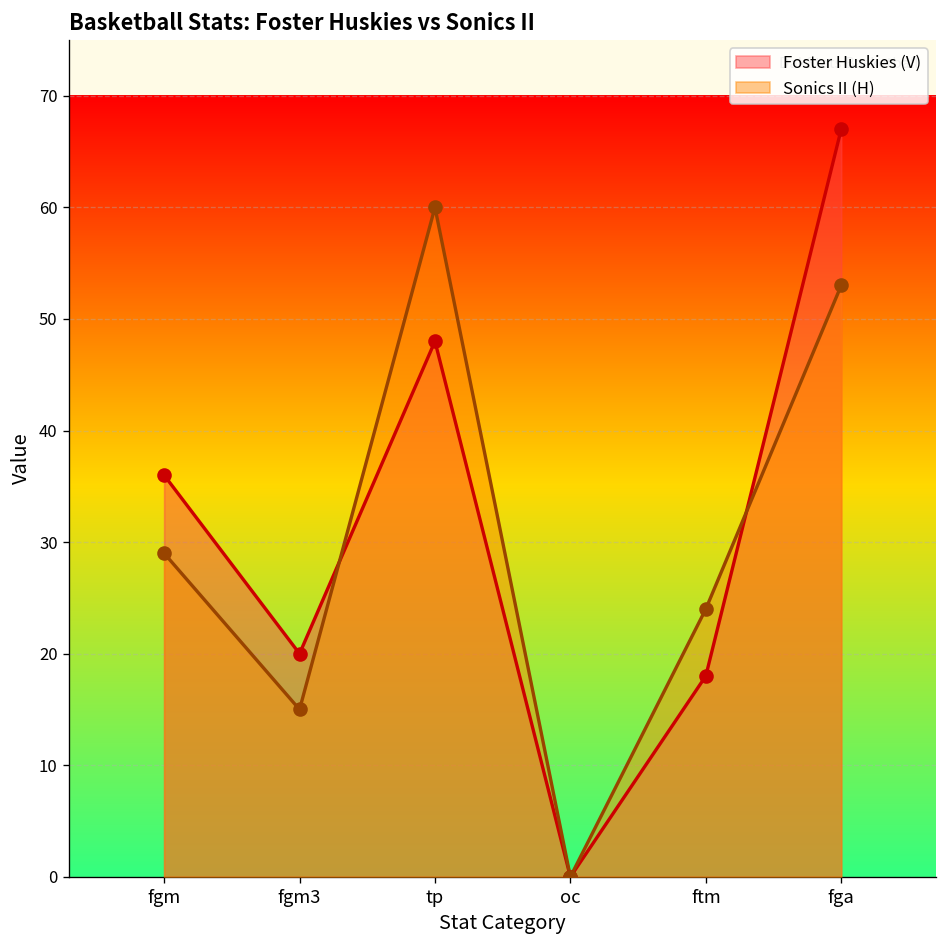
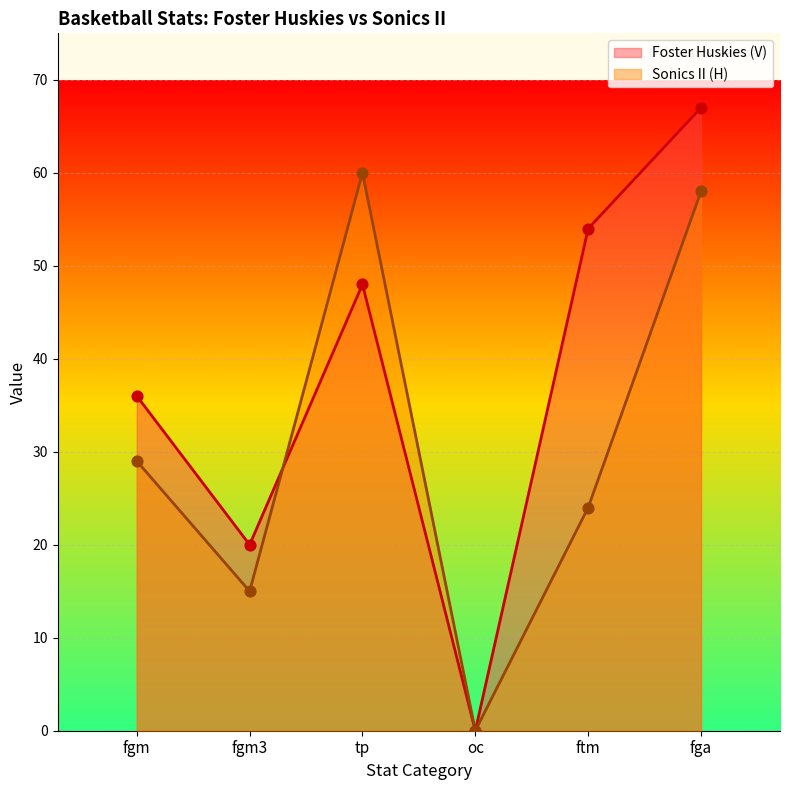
Foster Huskies (V), ftm: 18 -> 54
Sonics II (H), fga: 53 -> 58
